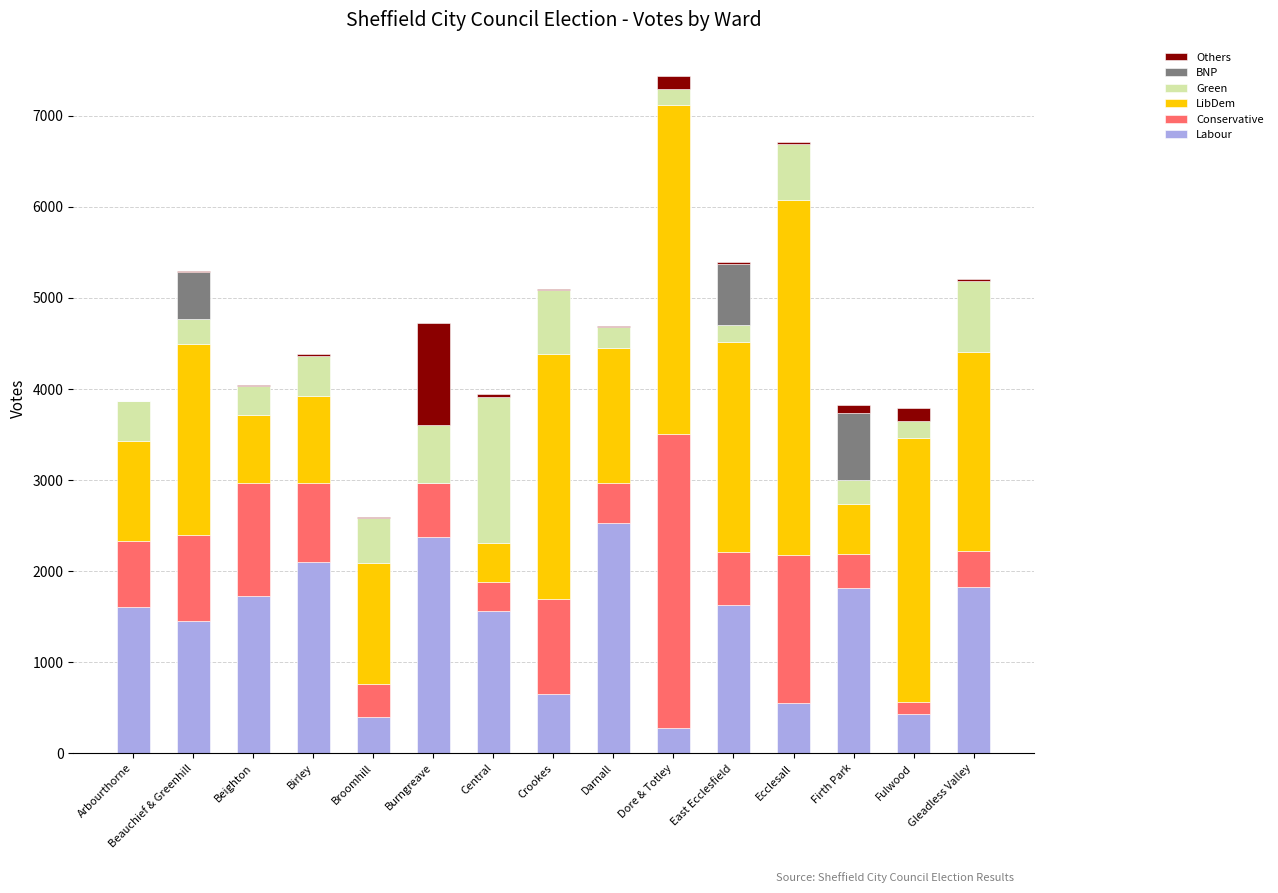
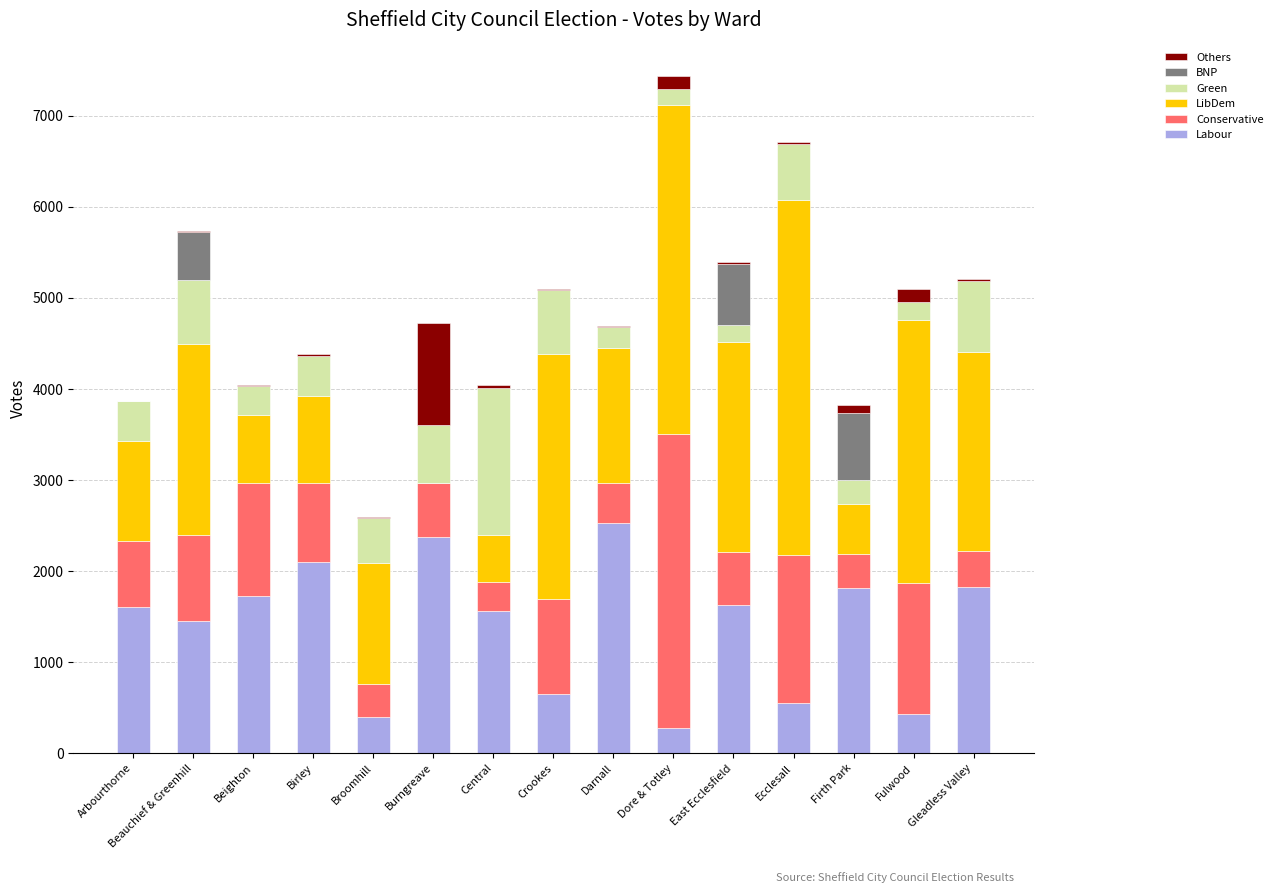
Green, Beauchief & Greenhill: 300 -> 700
LibDem, Central: 400 -> 500
Conservative, Fulwood: 100 -> 1400
